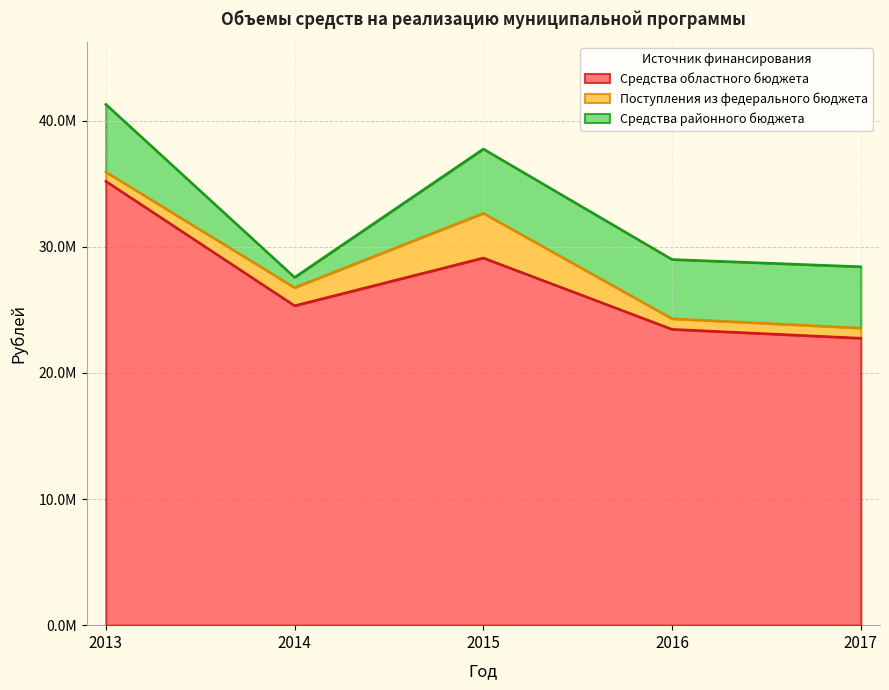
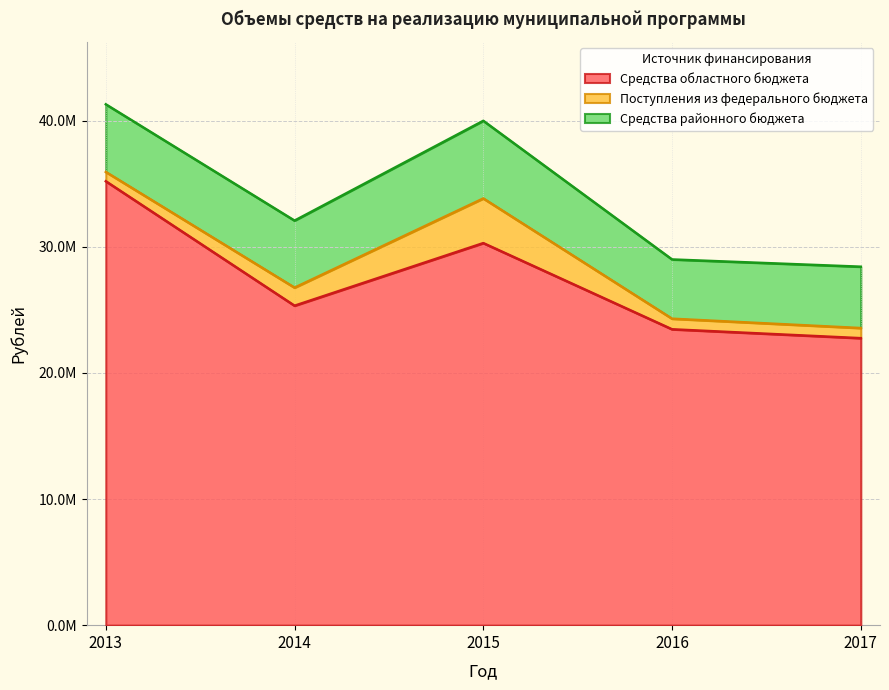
Средства районного бюджета, 2014: 800000 -> 5300000
Средства областного бюджета, 2015: 29100000 -> 30300000
Средства районного бюджета, 2015: 5100000 -> 6200000
